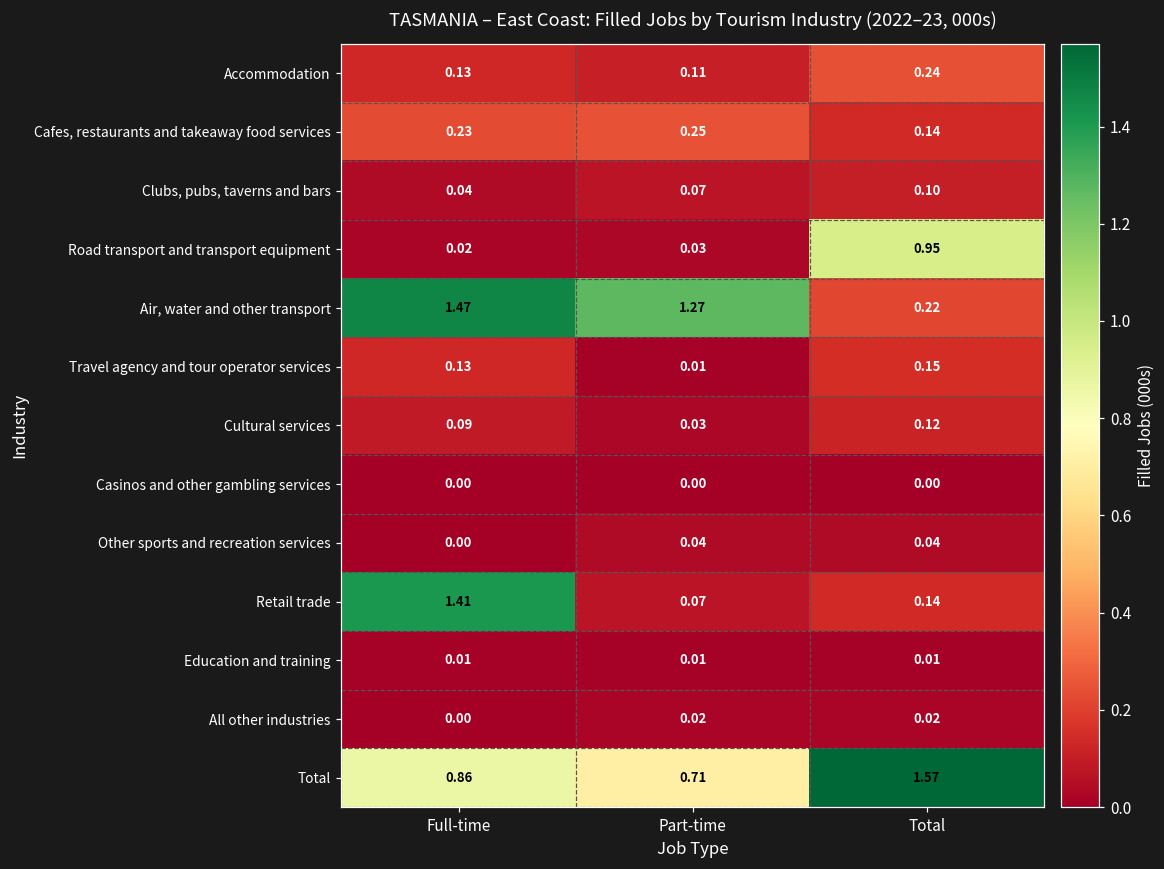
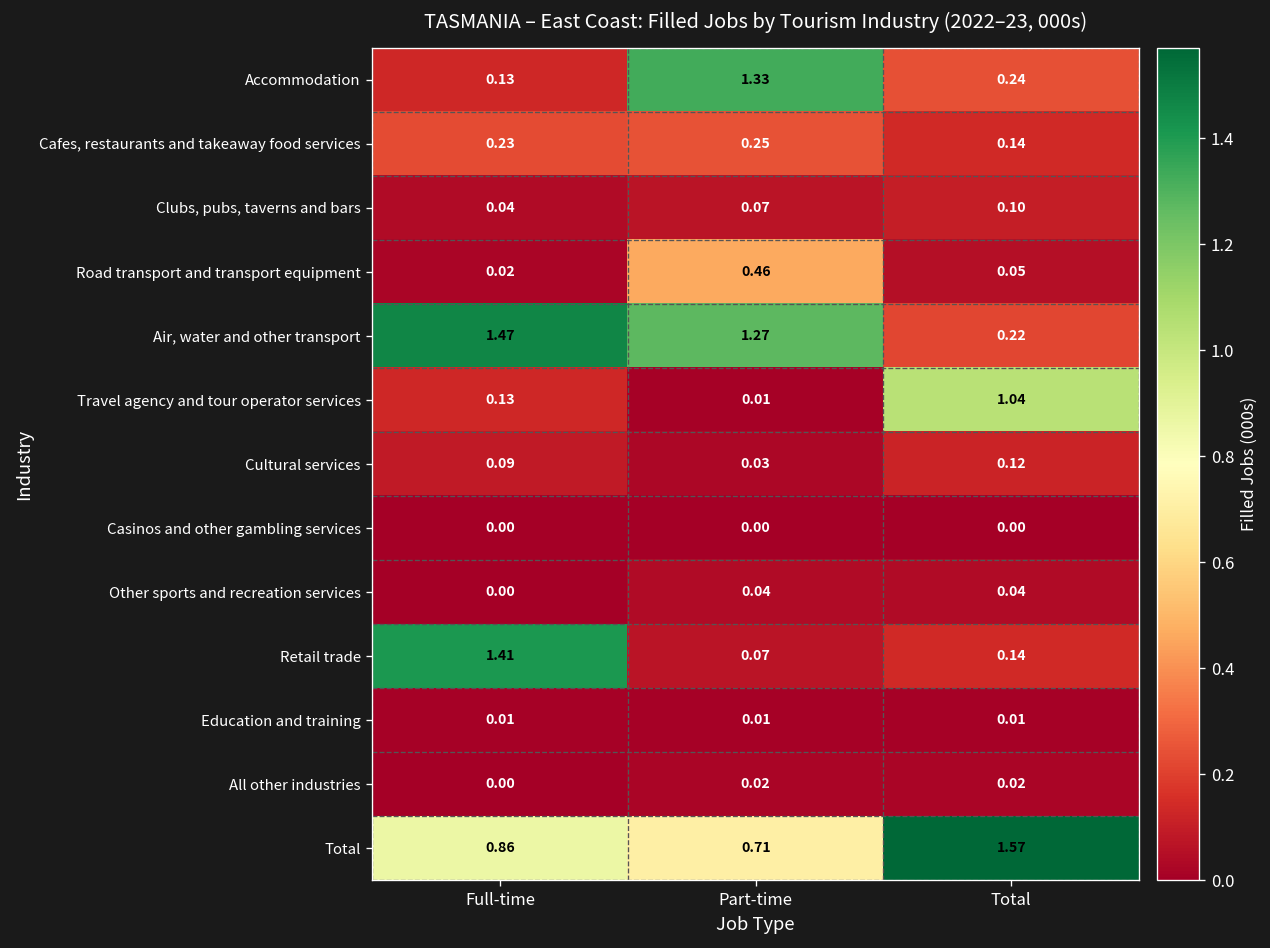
Accommodation, Part-time: 0.11 -> 1.33
Road transport and transport equipment, Part-time: 0.03 -> 0.46
Road transport and transport equipment, Total: 0.95 -> 0.05
Travel agency and tour operator services, Total: 0.15 -> 1.04
